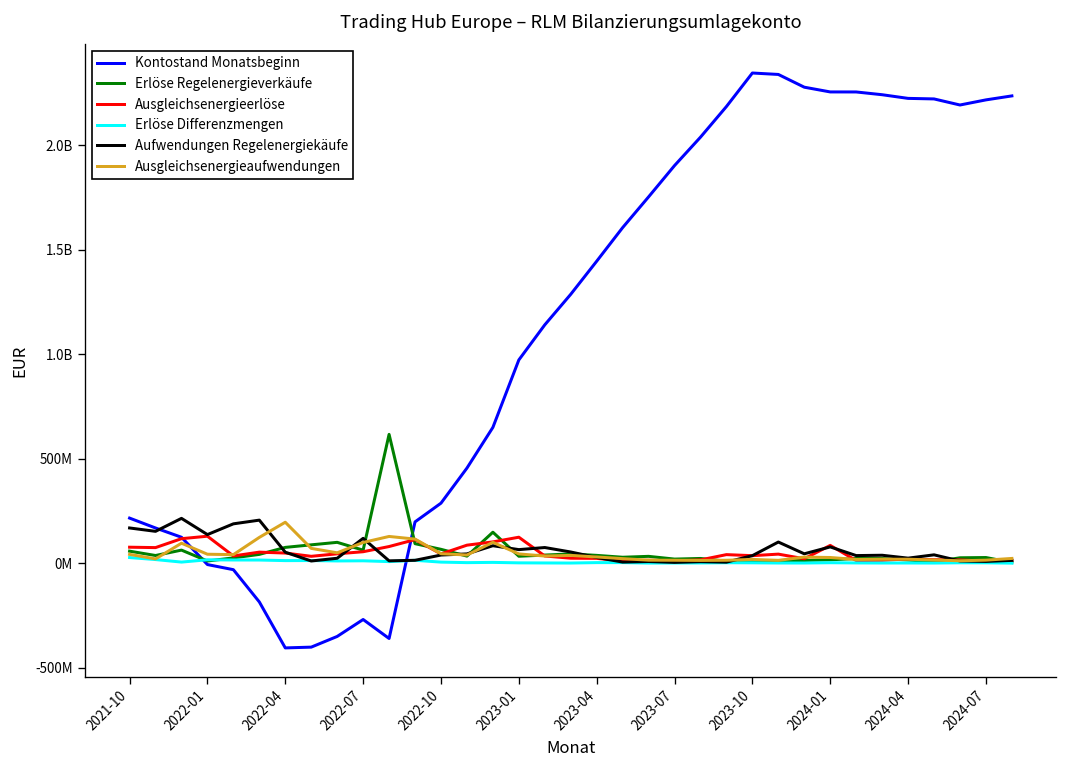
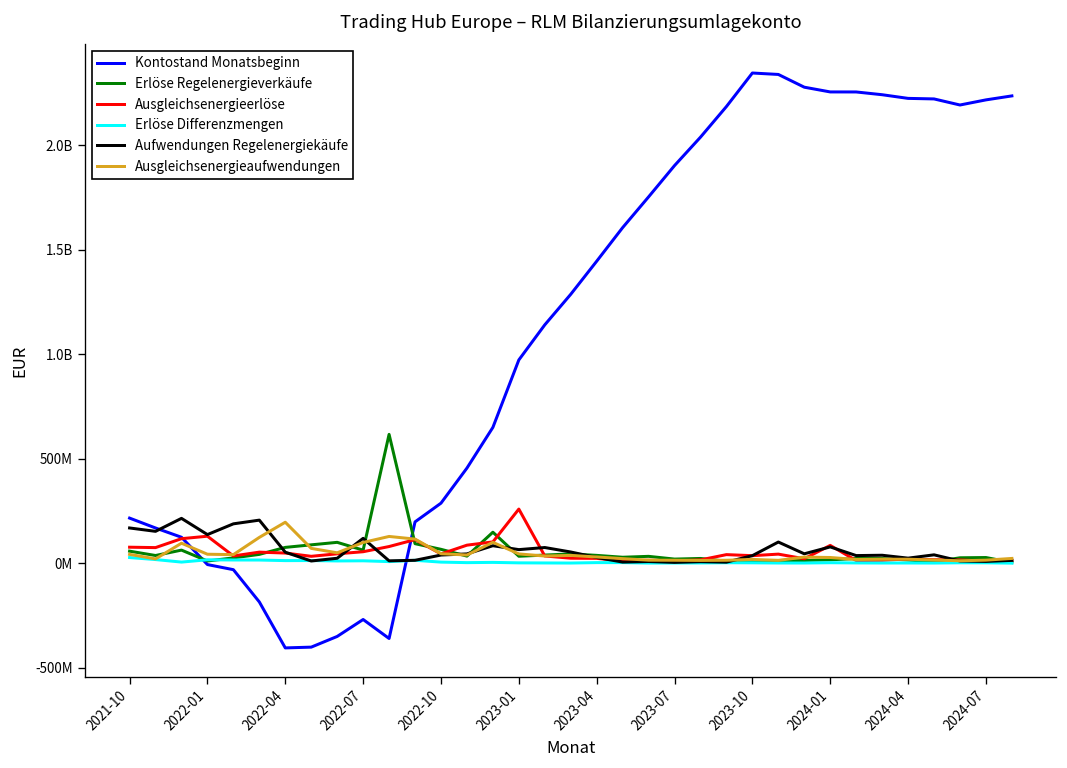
Ausgleichsenergieerlöse, 2023-01: 120000000 -> 260000000
